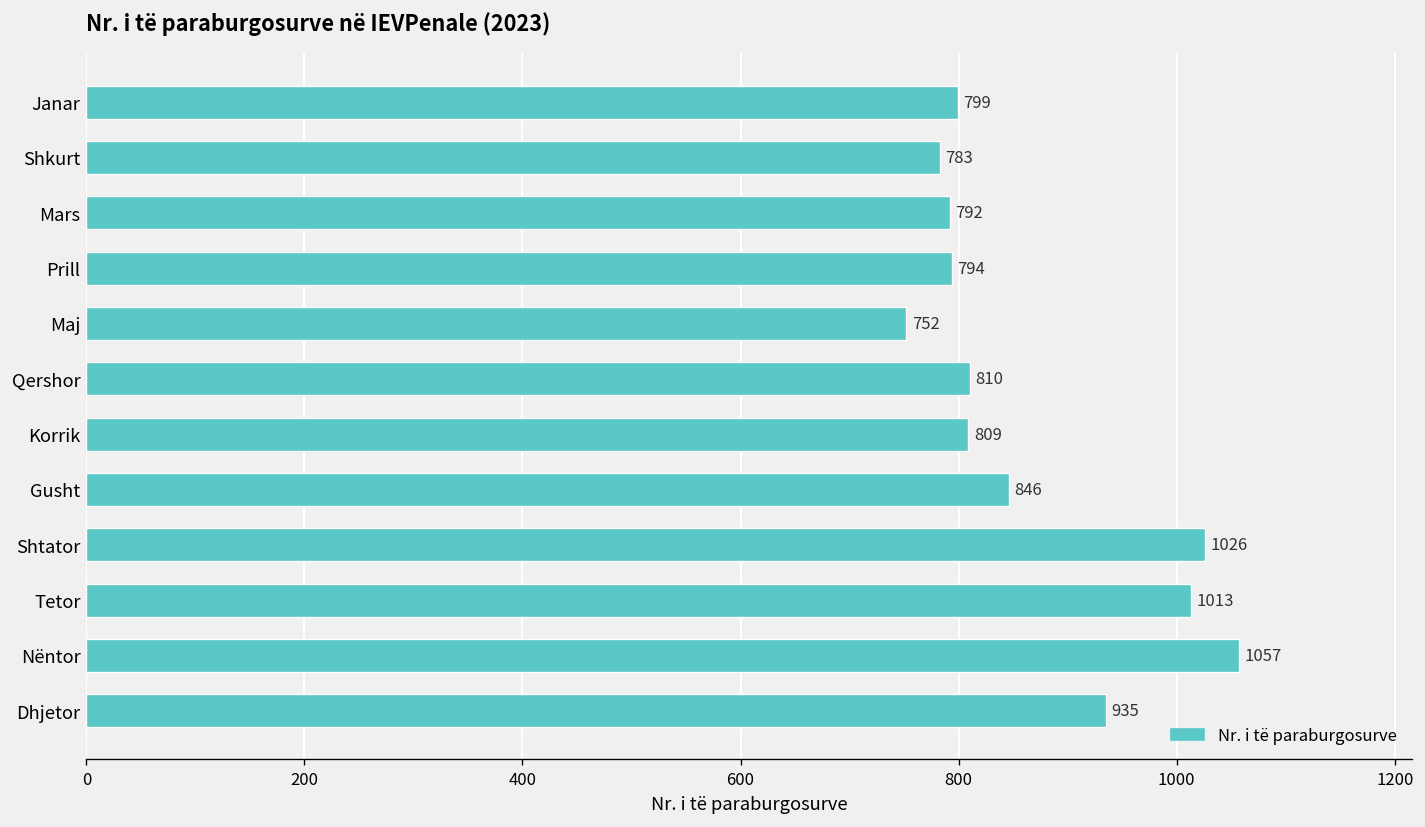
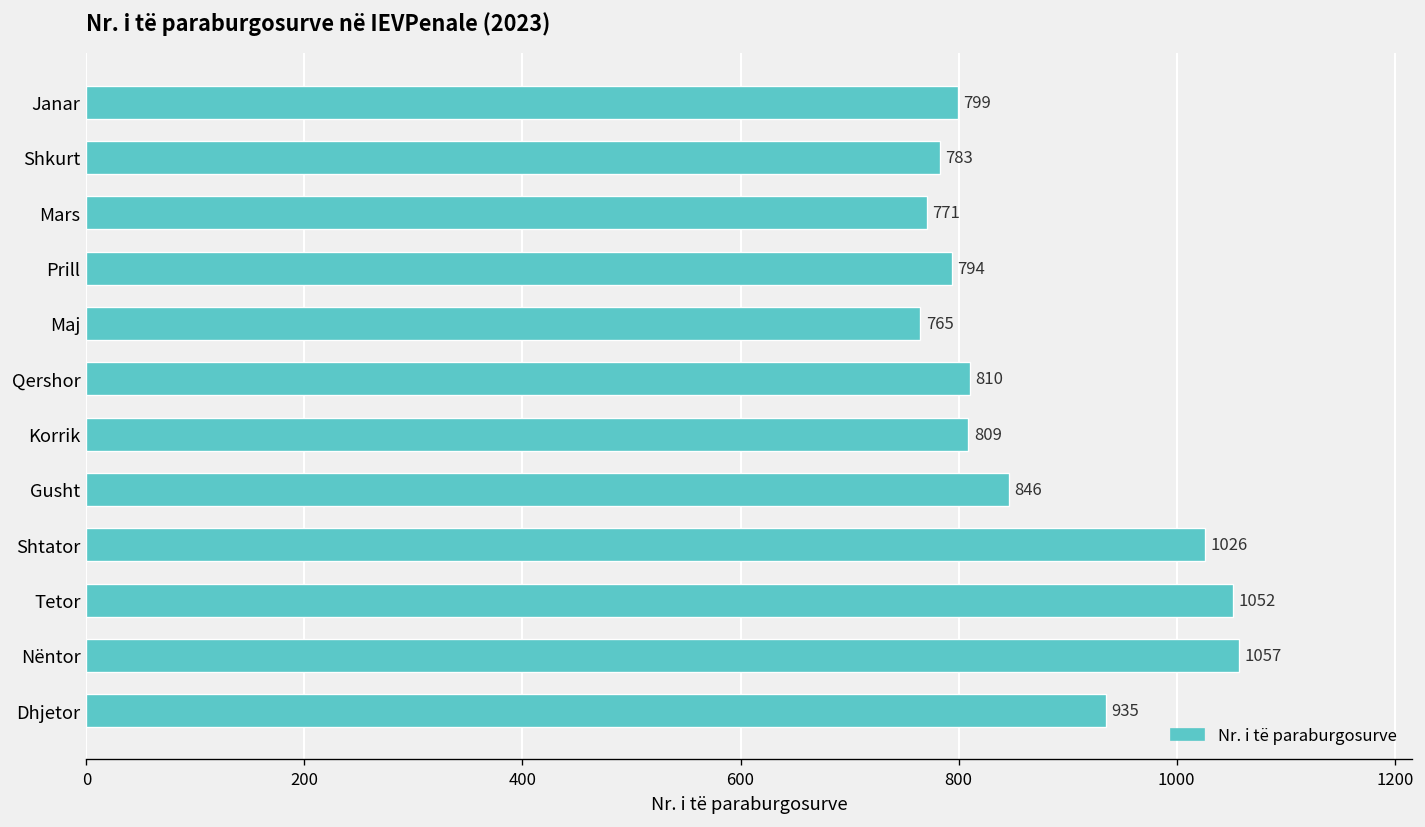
Mars: 792 -> 771
Maj: 752 -> 765
Tetor: 1013 -> 1052
